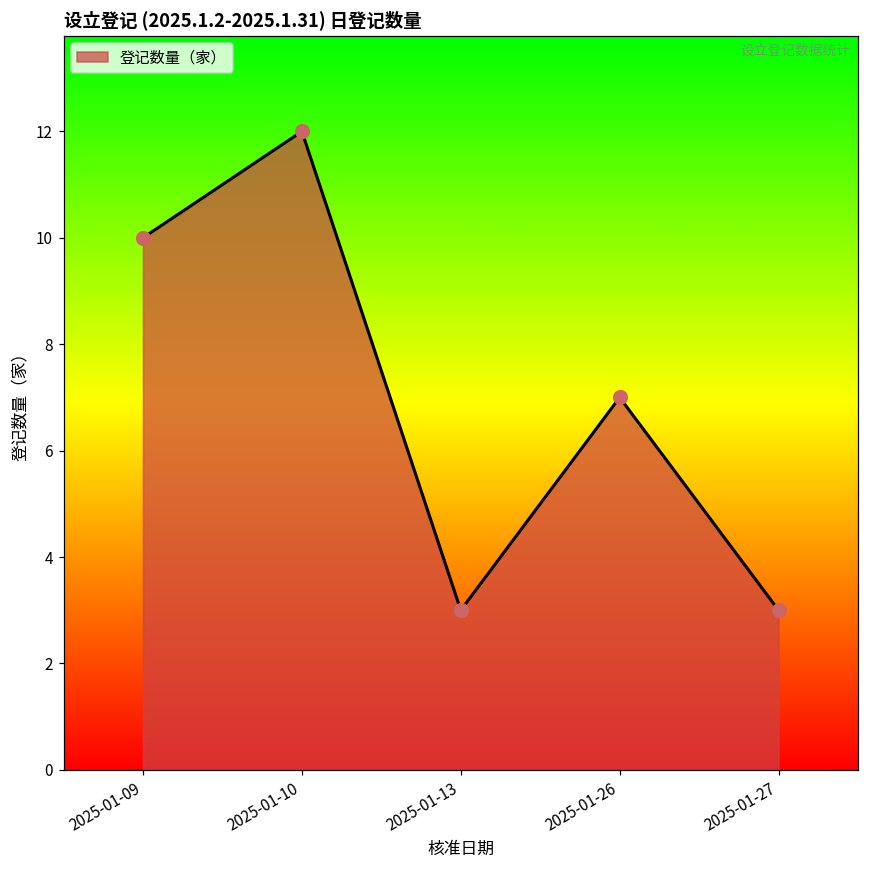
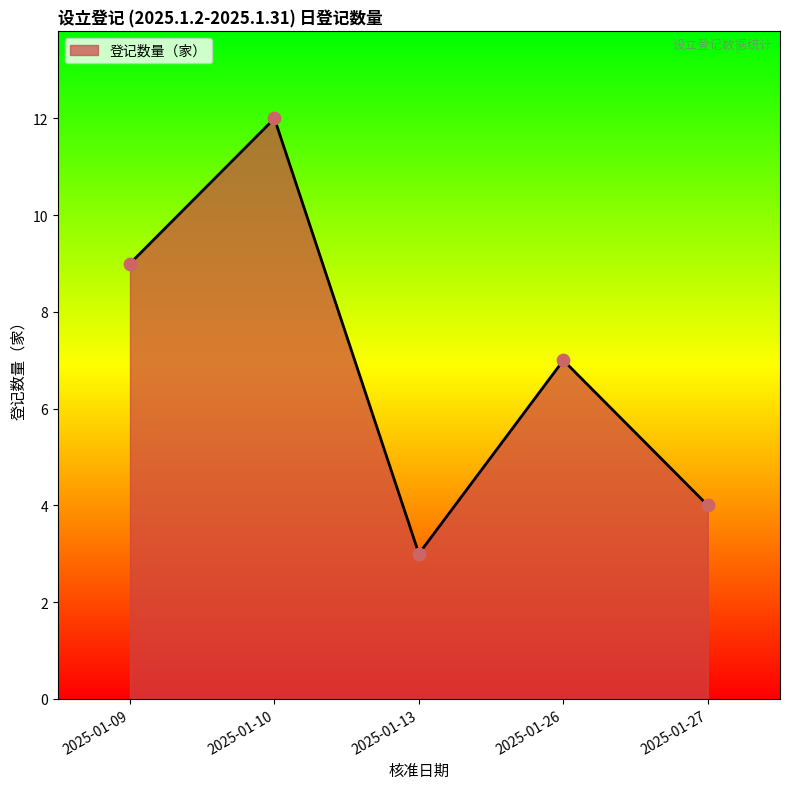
2025-01-09: 10 -> 9
2025-01-27: 3 -> 4
